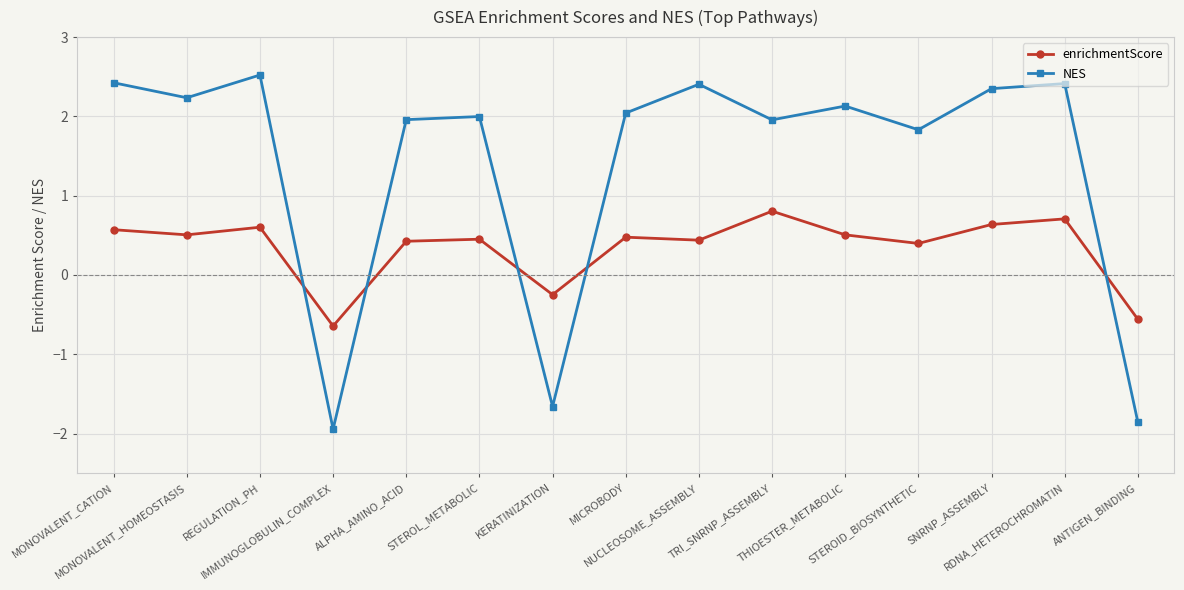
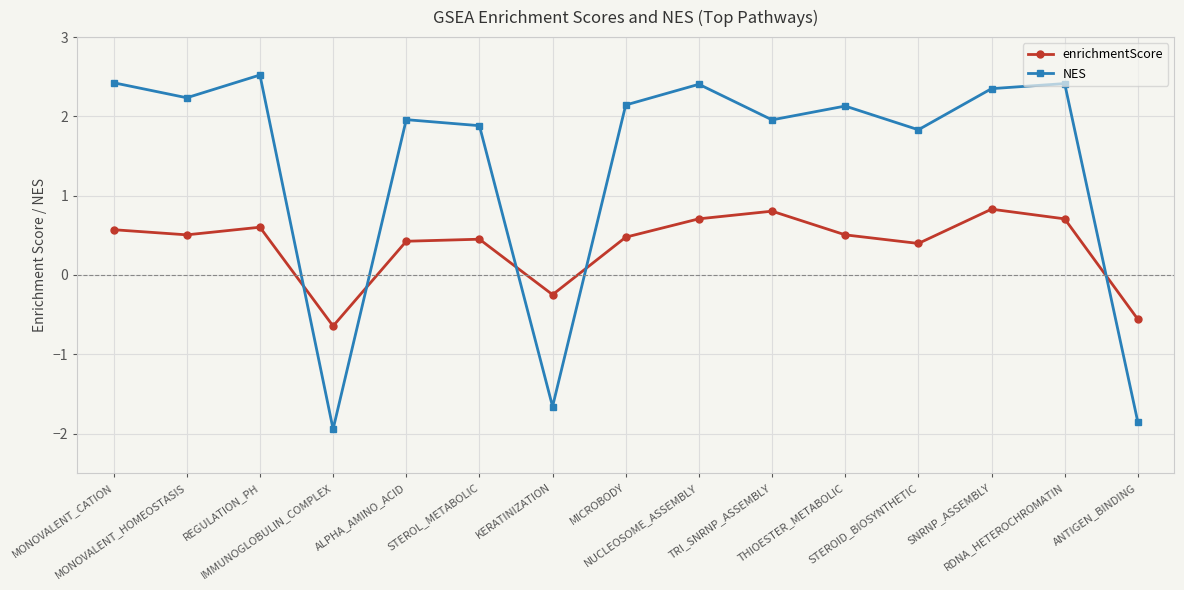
NES, STEROL_METABOLIC: 2.0 -> 1.9
NES, MICROBODY: 2.0 -> 2.1
enrichmentScore, NUCLEOSOME_ASSEMBLY: 0.4 -> 0.7
enrichmentScore, SNRNP_ASSEMBLY: 0.6 -> 0.8
